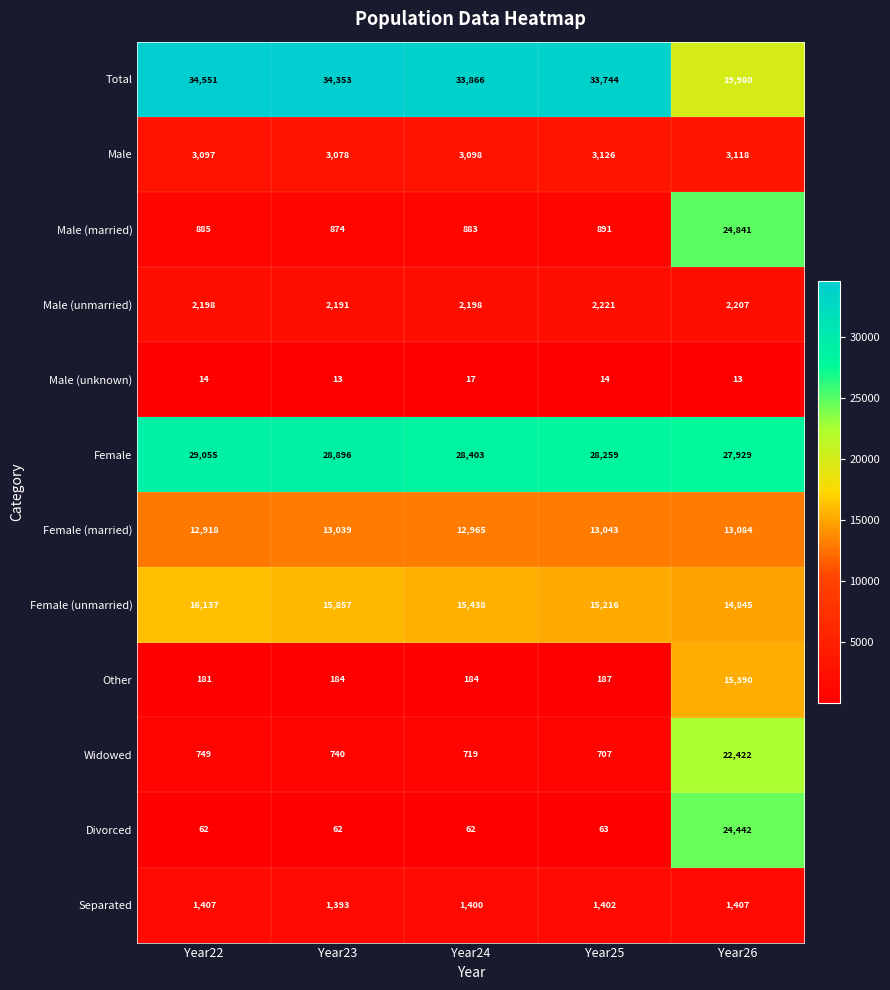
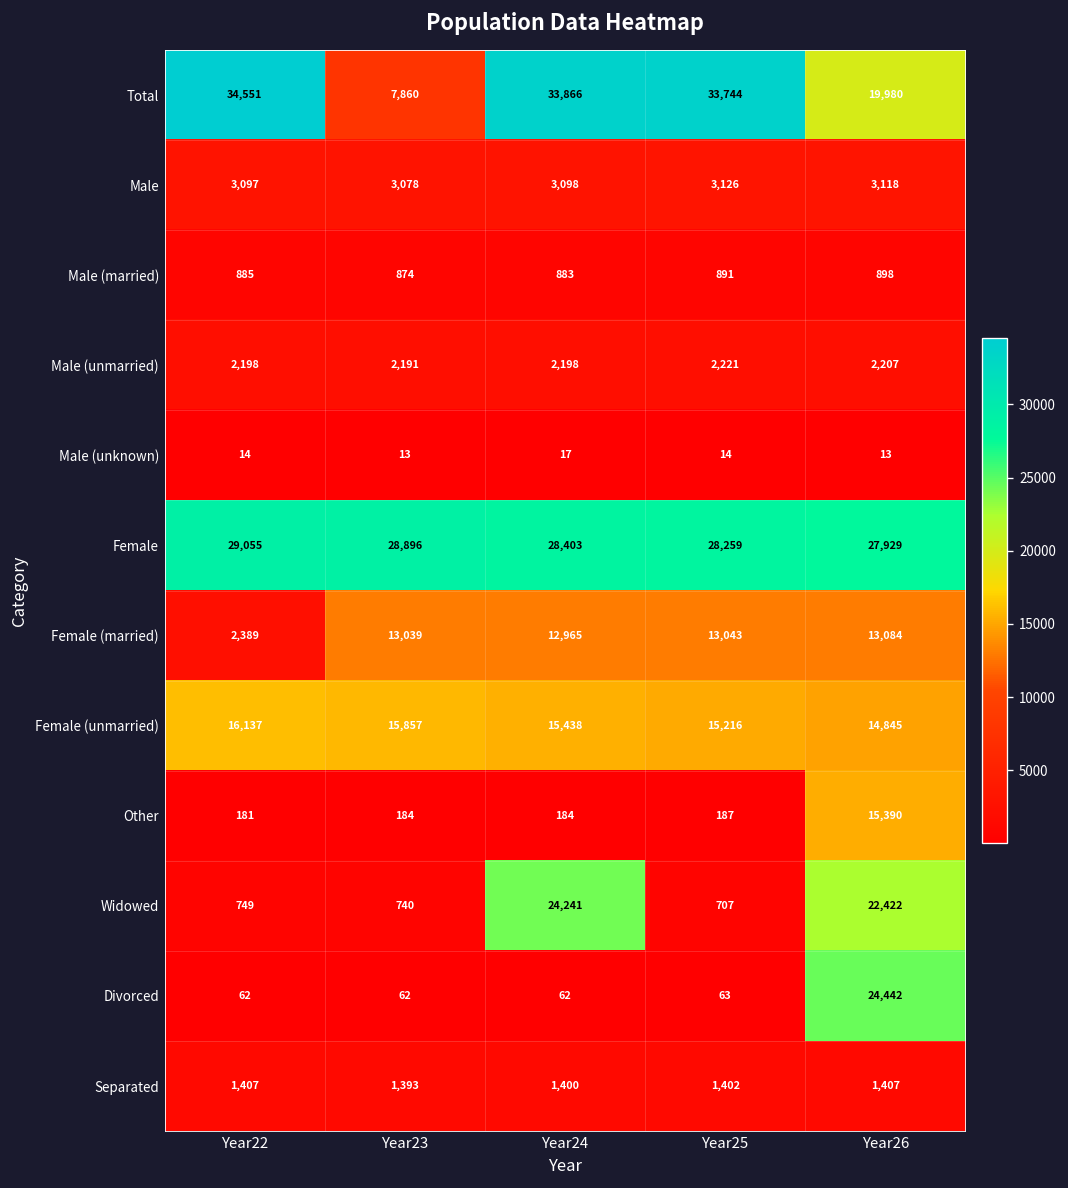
Total, Year23: 34,353 -> 7,860
Male (married), Year26: 24,841 -> 898
Female (married), Year22: 12,918 -> 2,389
Widowed, Year24: 719 -> 24,241
